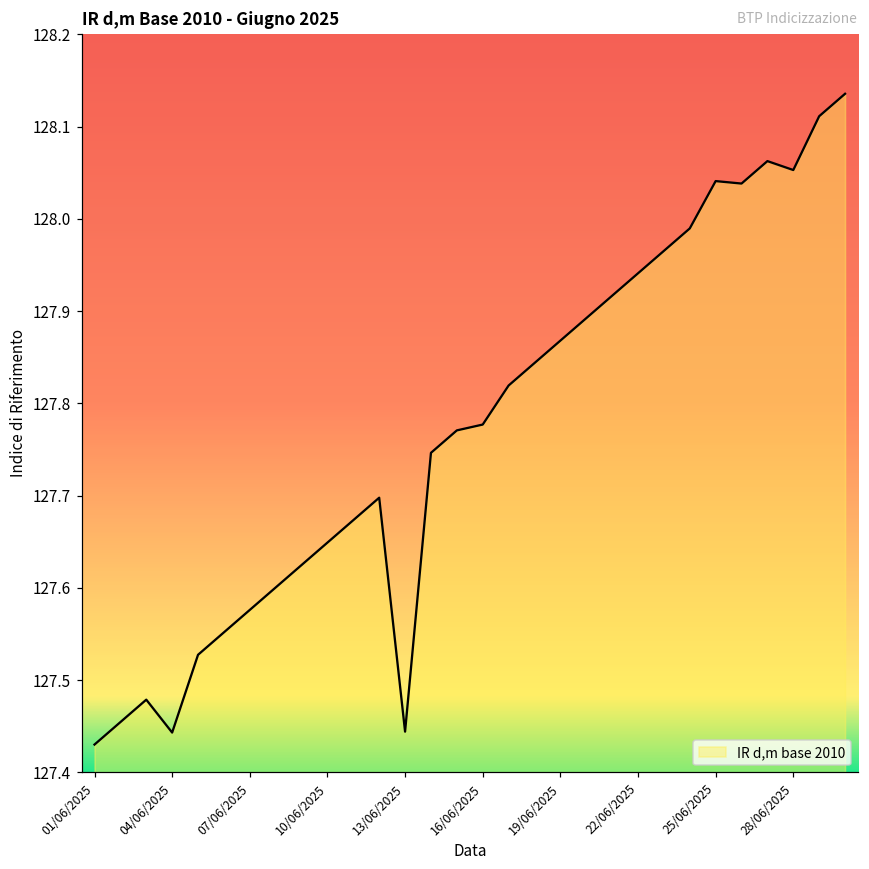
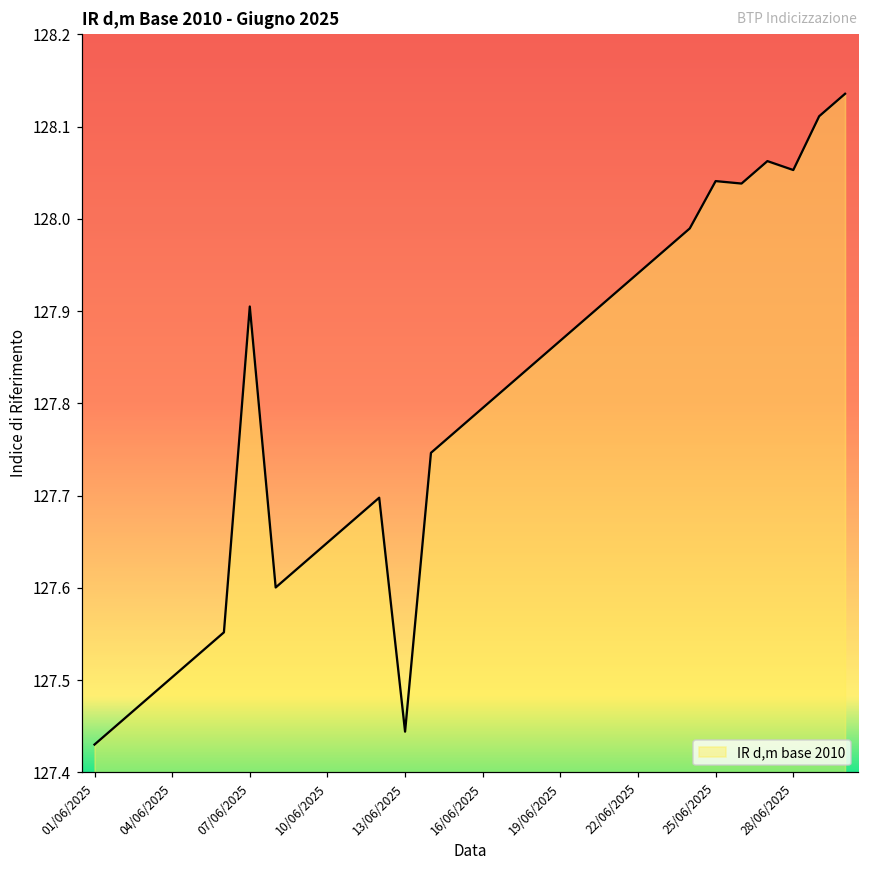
04/06/2025: 127.44 -> 127.50
07/06/2025: 127.58 -> 127.91
16/06/2025: 127.78 -> 127.80
